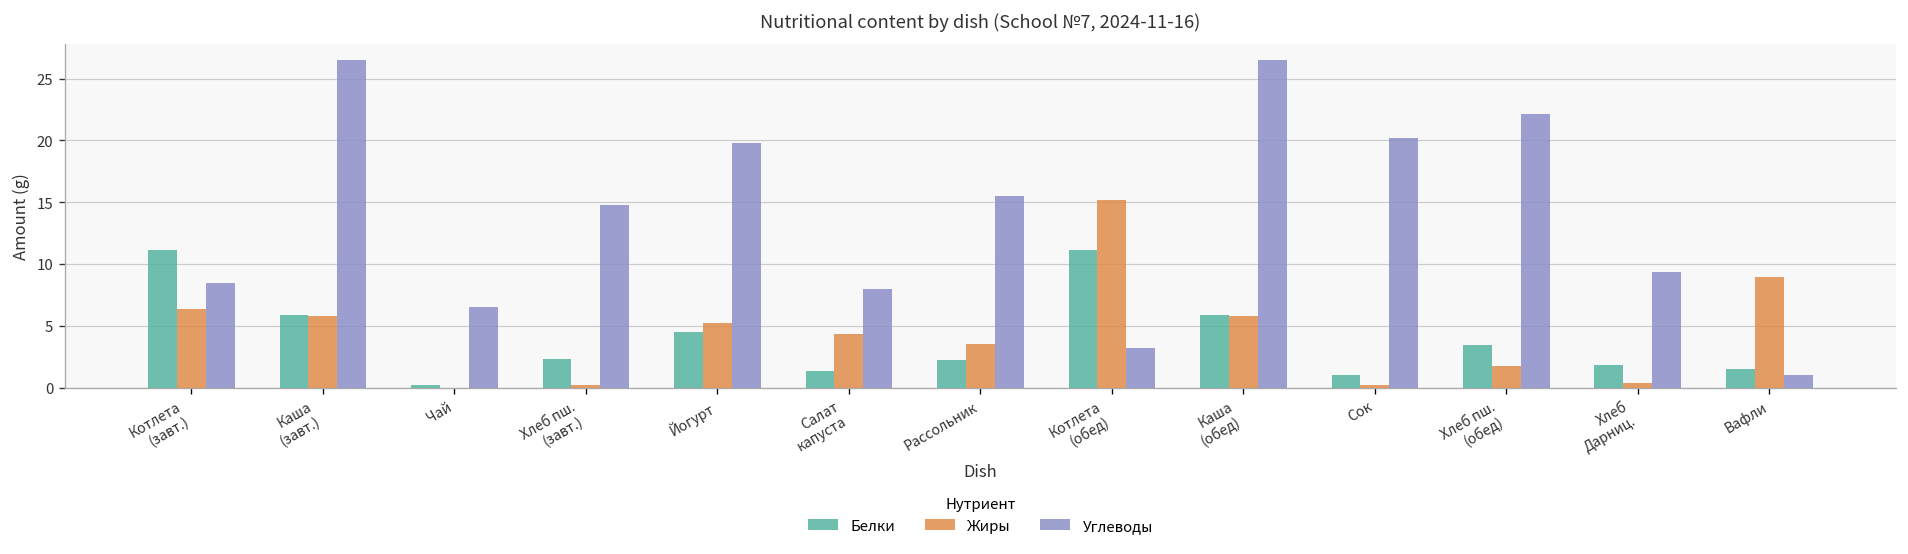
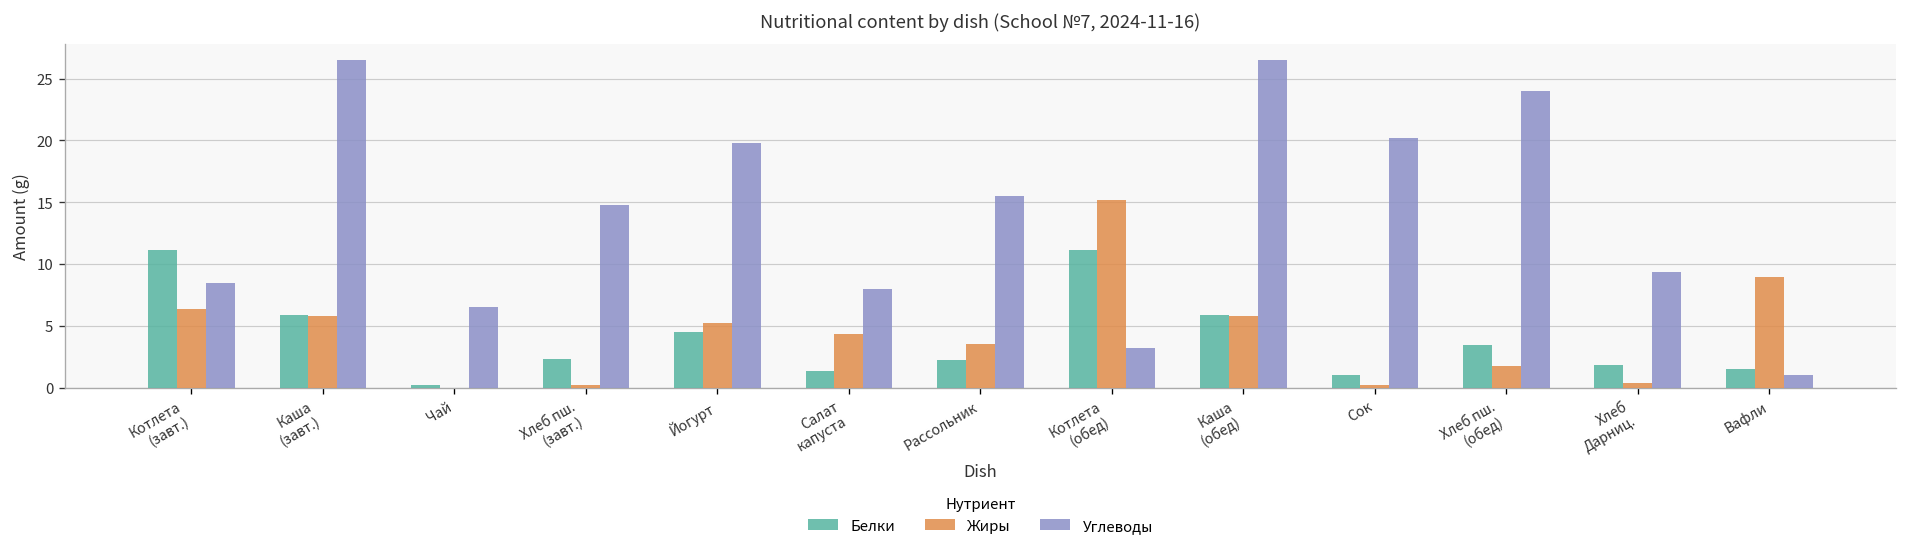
Углеводы, Хлеб пш. (обед): 22.1 -> 24.0
